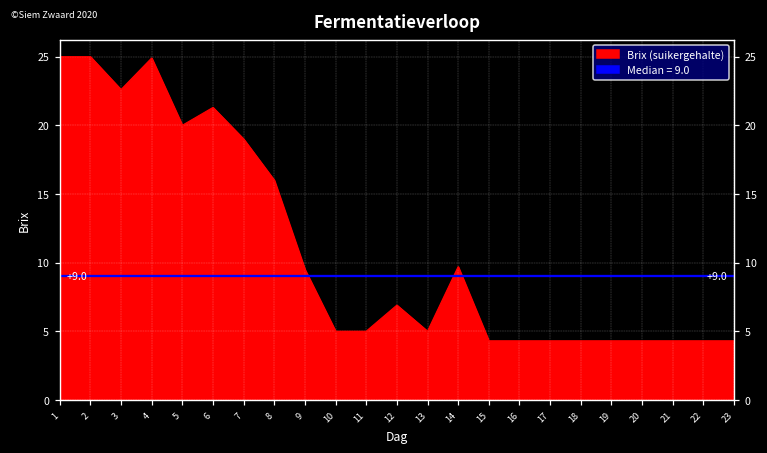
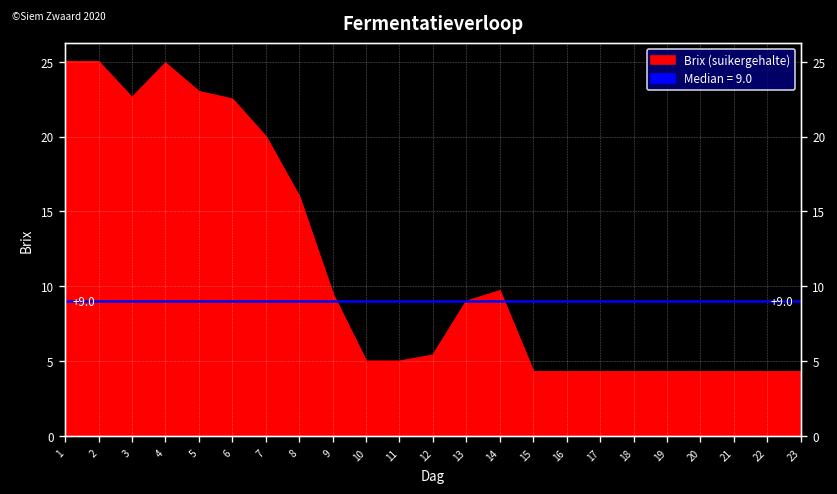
5: 20 -> 23
6: 21.3 -> 22.5
7: 19 -> 20
12: 6.9 -> 5.4
13: 5 -> 9
